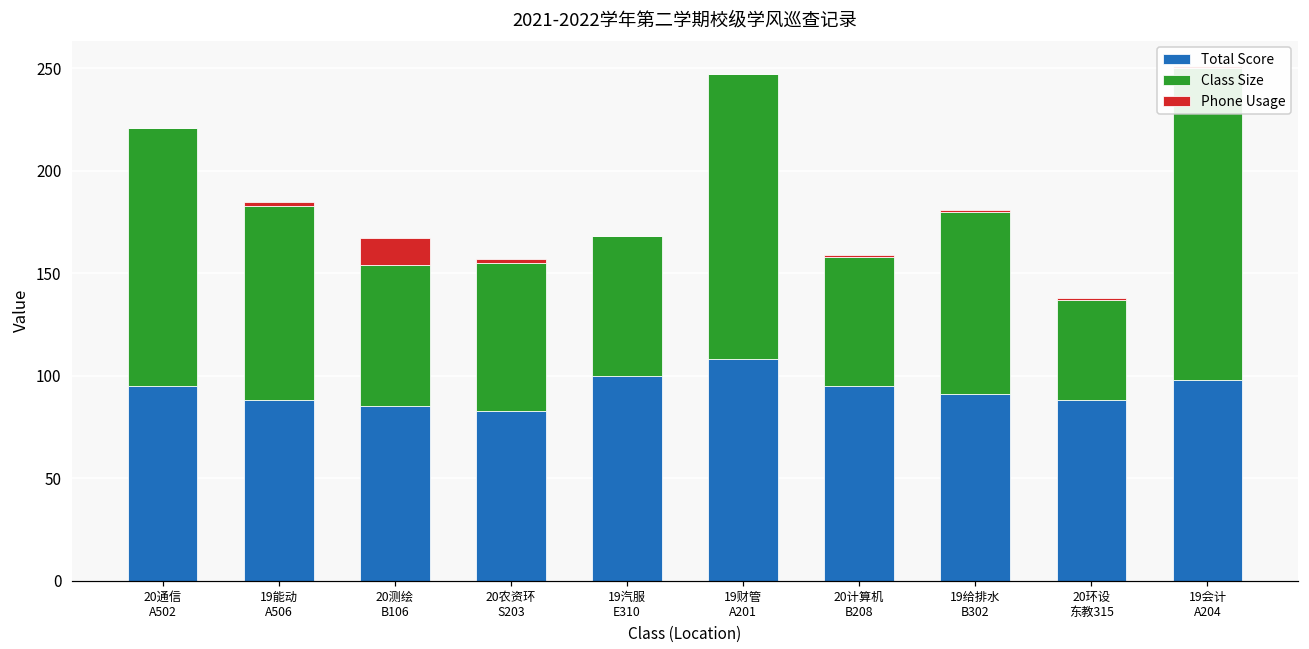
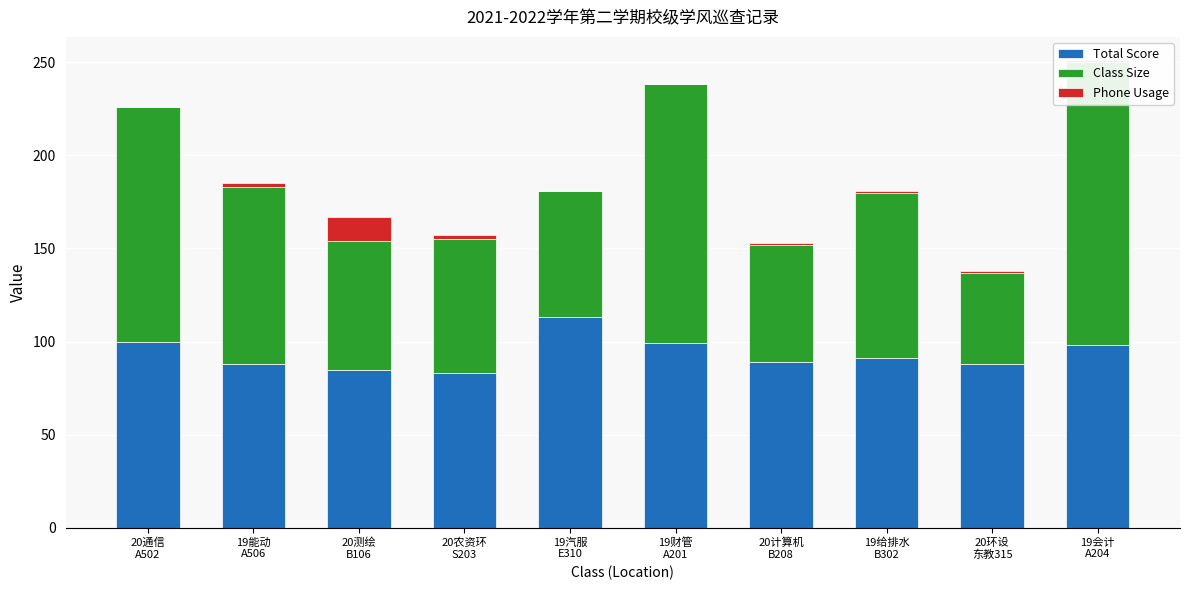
Total Score, 20通信 A502: 95 -> 100
Total Score, 19汽服 E310: 100 -> 113
Total Score, 19财管 A201: 108 -> 99
Total Score, 20计算机 B208: 95 -> 89
